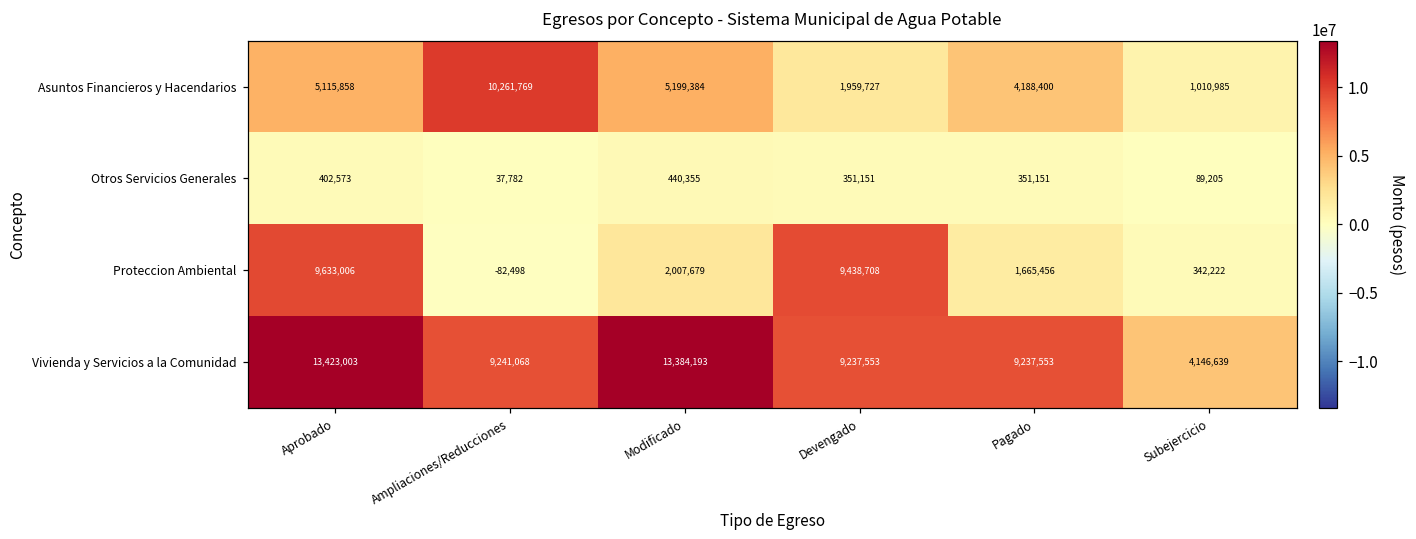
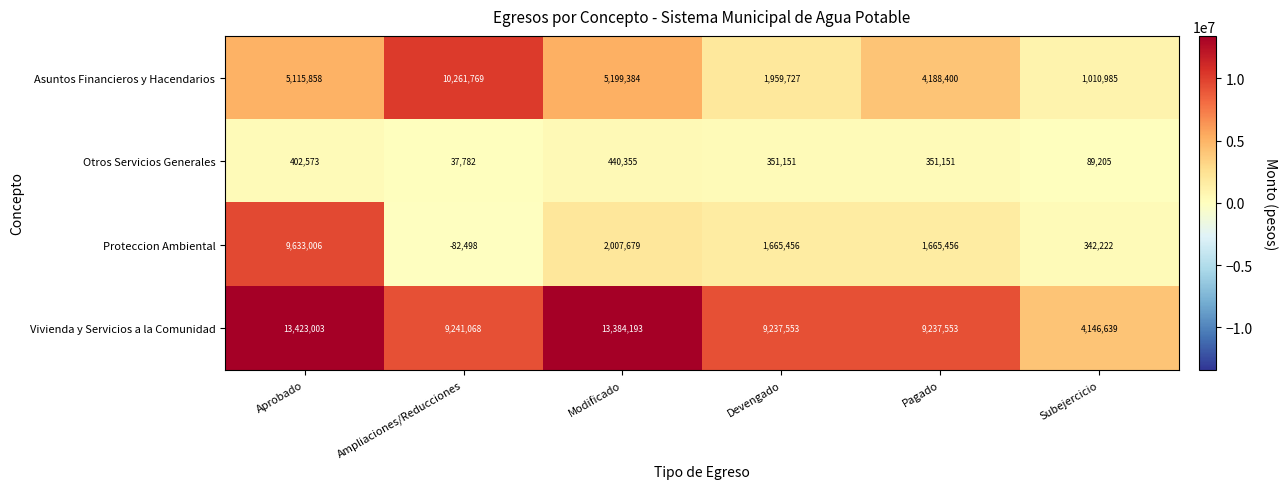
Proteccion Ambiental, Devengado: 9,438,708 -> 1,665,456
